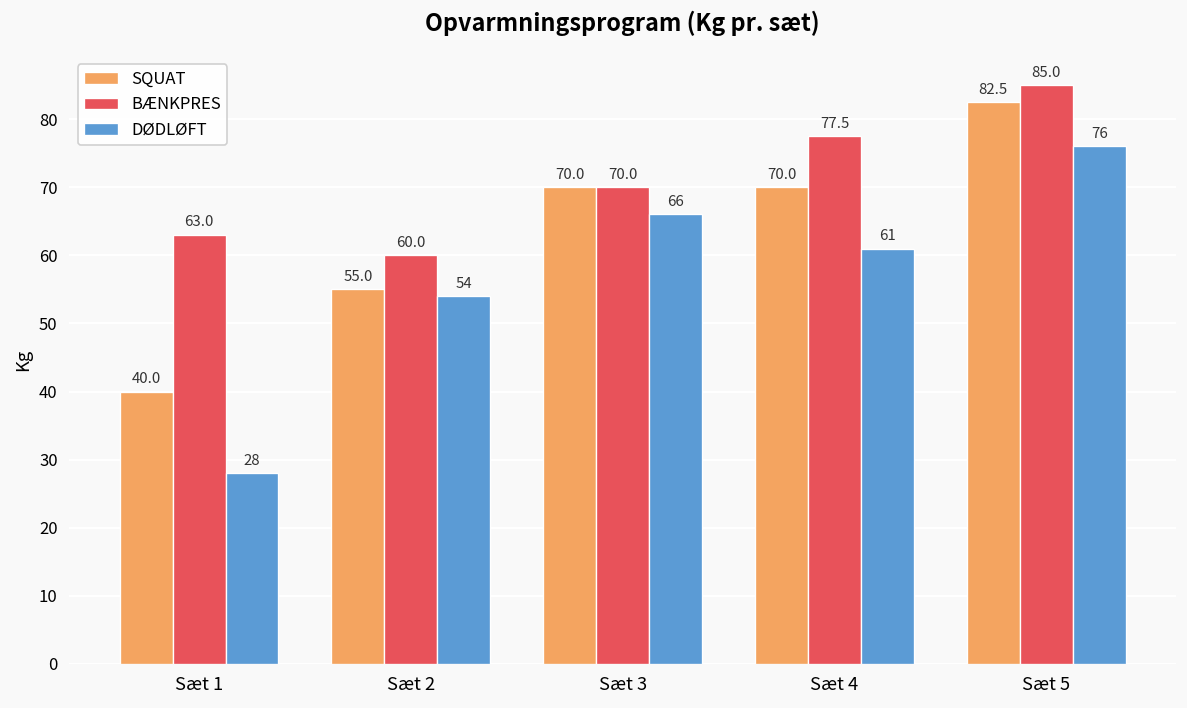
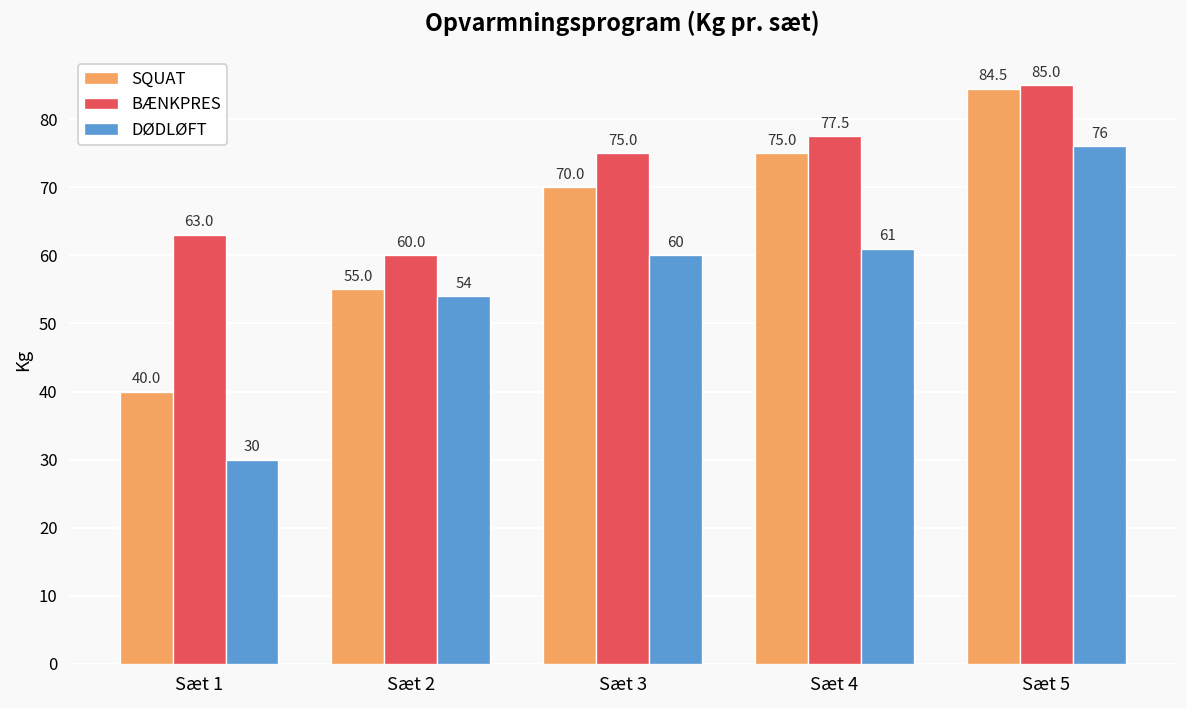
DØDLØFT, Sæt 1: 28 -> 30
BÆNKPRES, Sæt 3: 70.0 -> 75.0
DØDLØFT, Sæt 3: 66 -> 60
SQUAT, Sæt 4: 70.0 -> 75.0
SQUAT, Sæt 5: 82.5 -> 84.5
